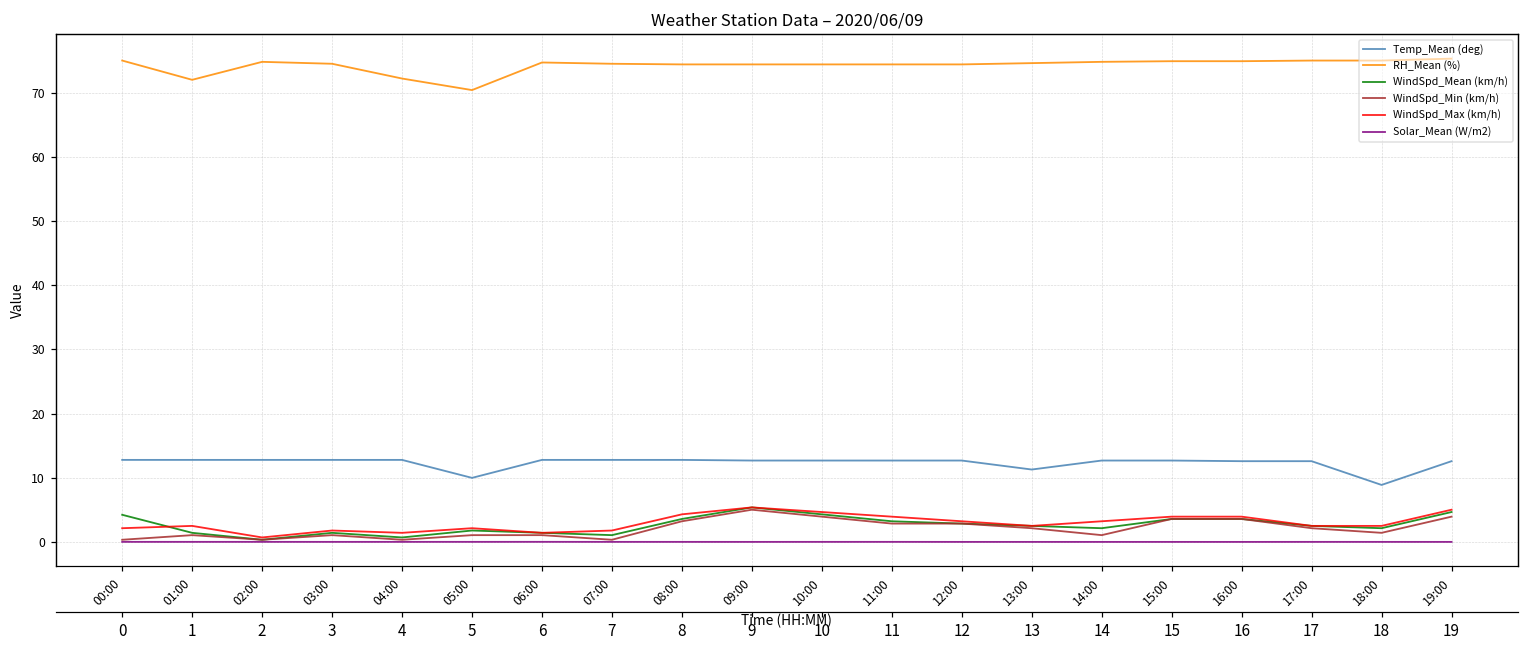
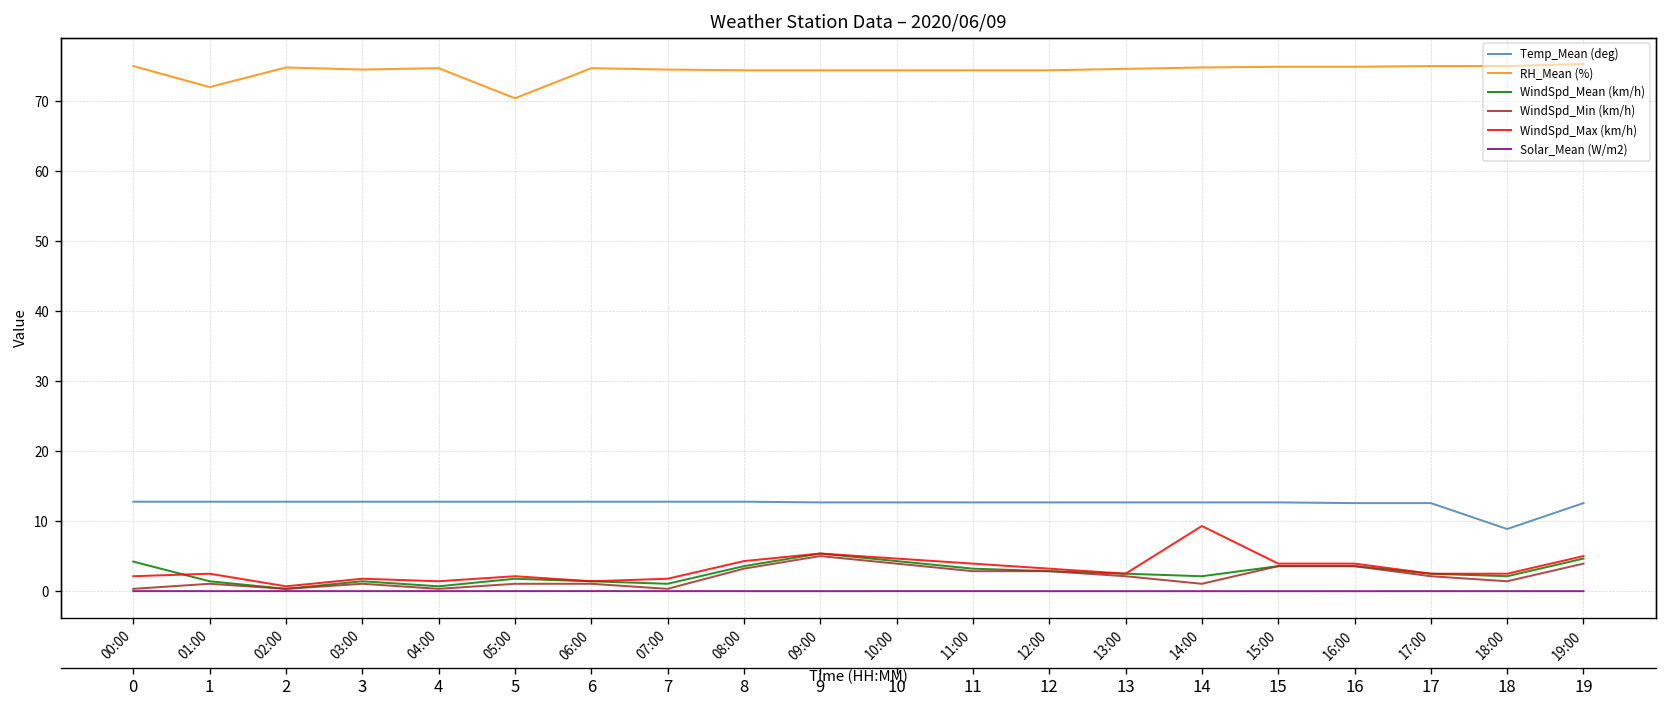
RH_Mean (%), 04:00: 72 -> 75
Temp_Mean (deg), 05:00: 10 -> 13
Temp_Mean (deg), 13:00: 11 -> 13
WindSpd_Max (km/h), 14:00: 3 -> 9
